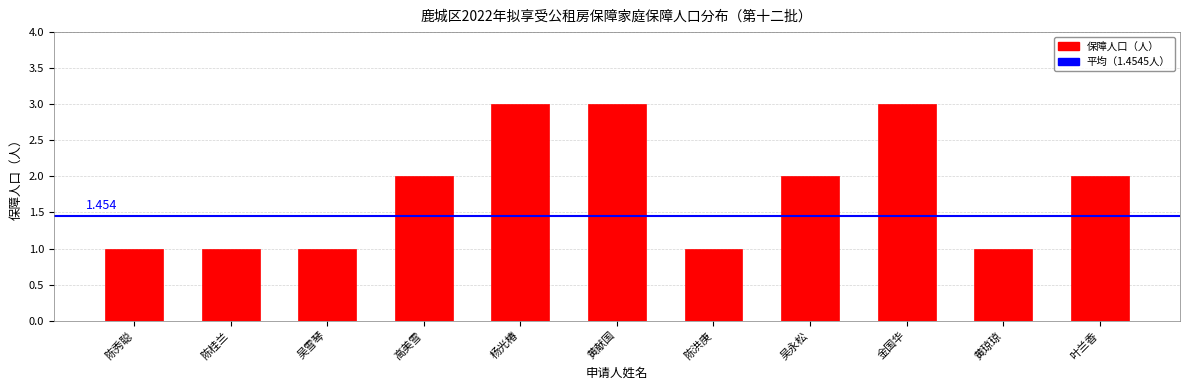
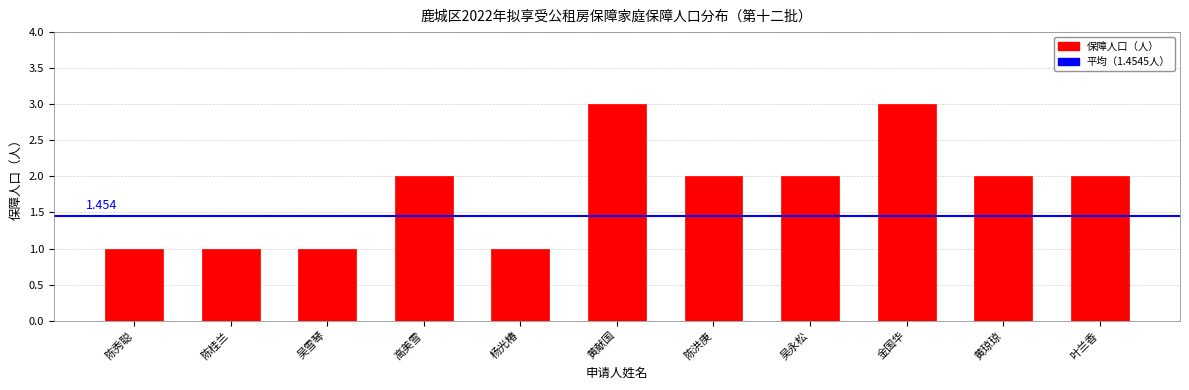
杨光椿: 3 -> 1
陈洪庚: 1 -> 2
黄琼琼: 1 -> 2
